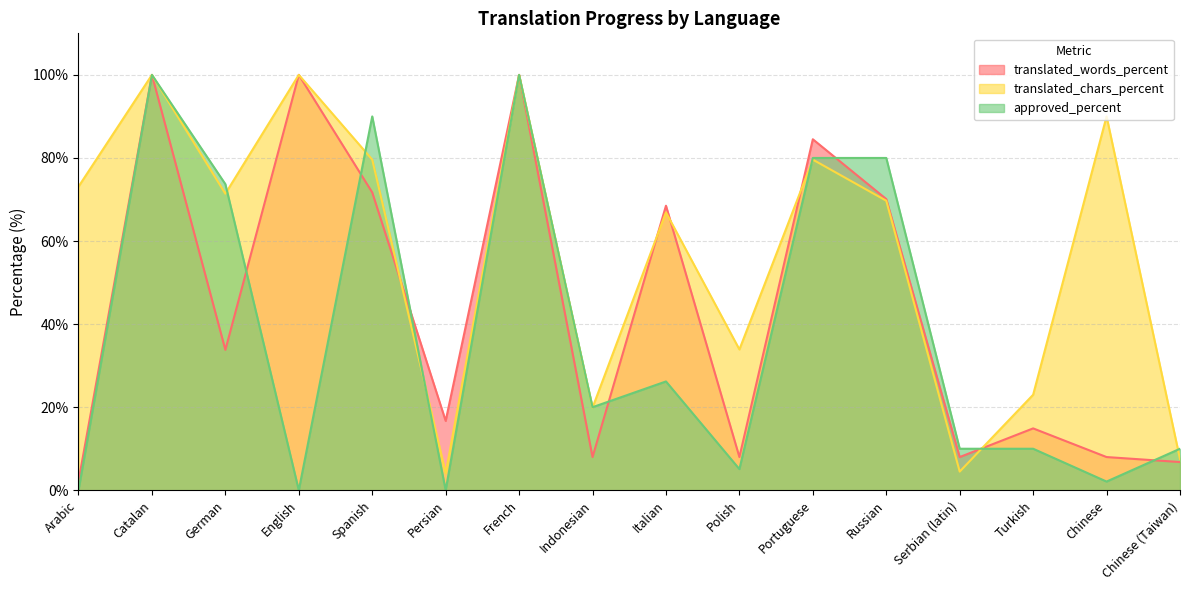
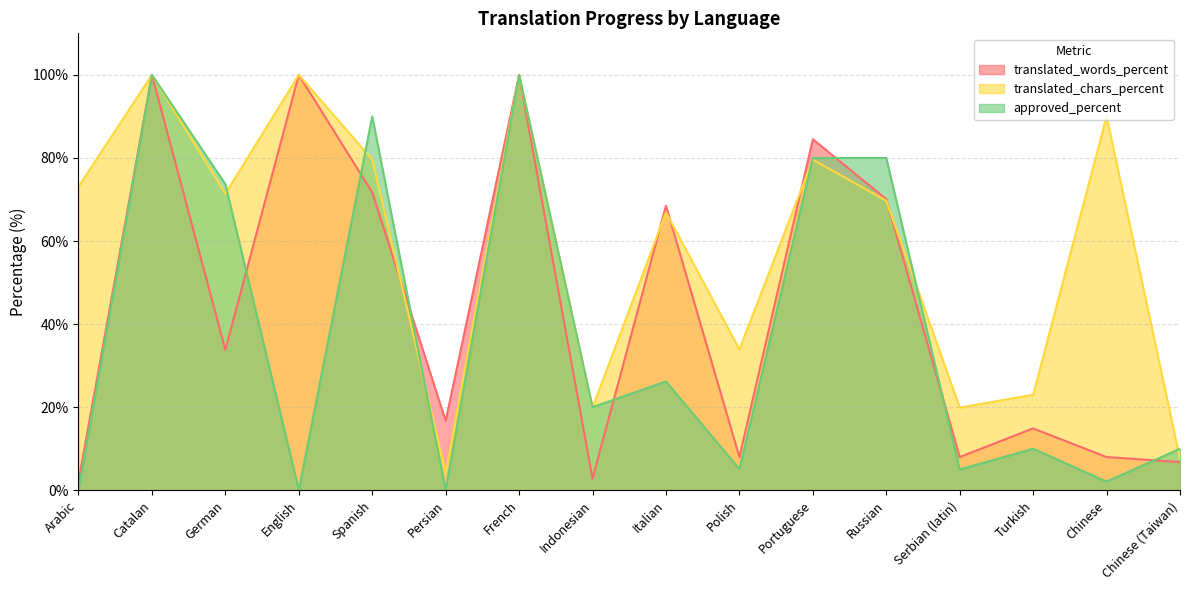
translated_words_percent, Indonesian: 8% -> 3%
translated_chars_percent, Serbian (latin): 5% -> 20%
approved_percent, Serbian (latin): 10% -> 5%
